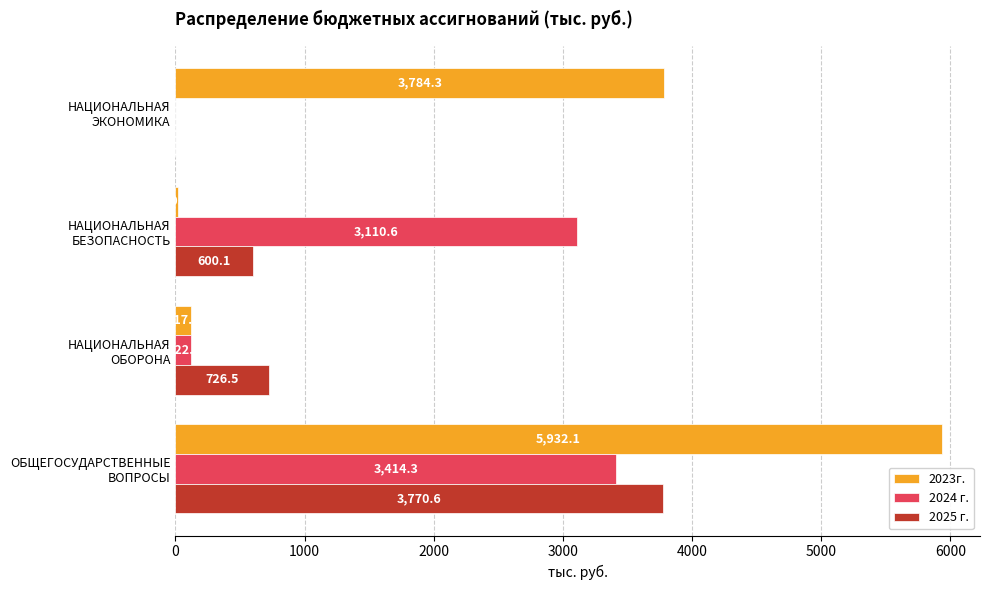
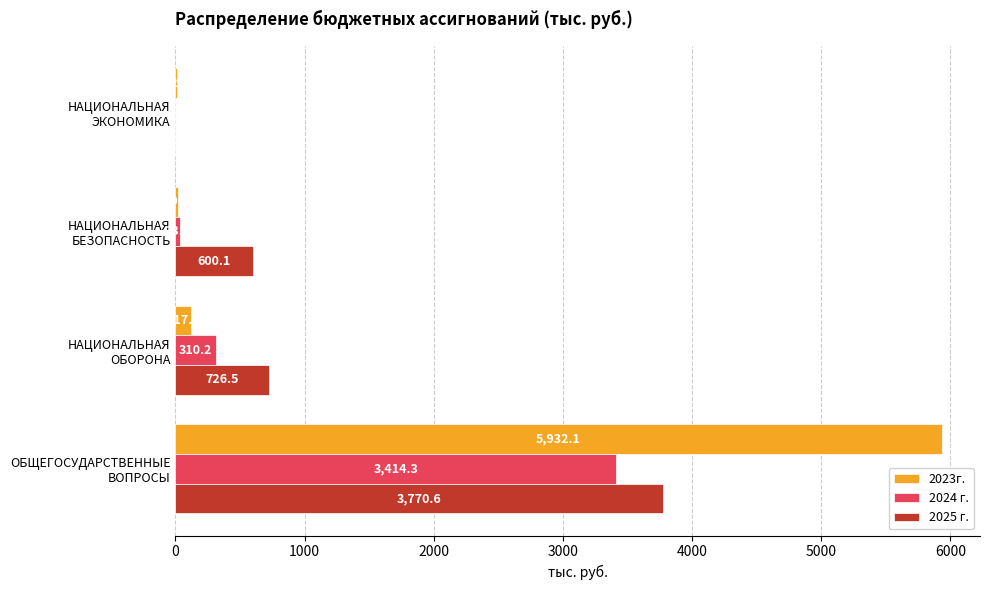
2023г., НАЦИОНАЛЬНАЯ ЭКОНОМИКА: 3780 -> 10
2024 г., НАЦИОНАЛЬНАЯ БЕЗОПАСНОСТЬ: 3110 -> 30
2024 г., НАЦИОНАЛЬНАЯ ОБОРОНА: 120 -> 310
